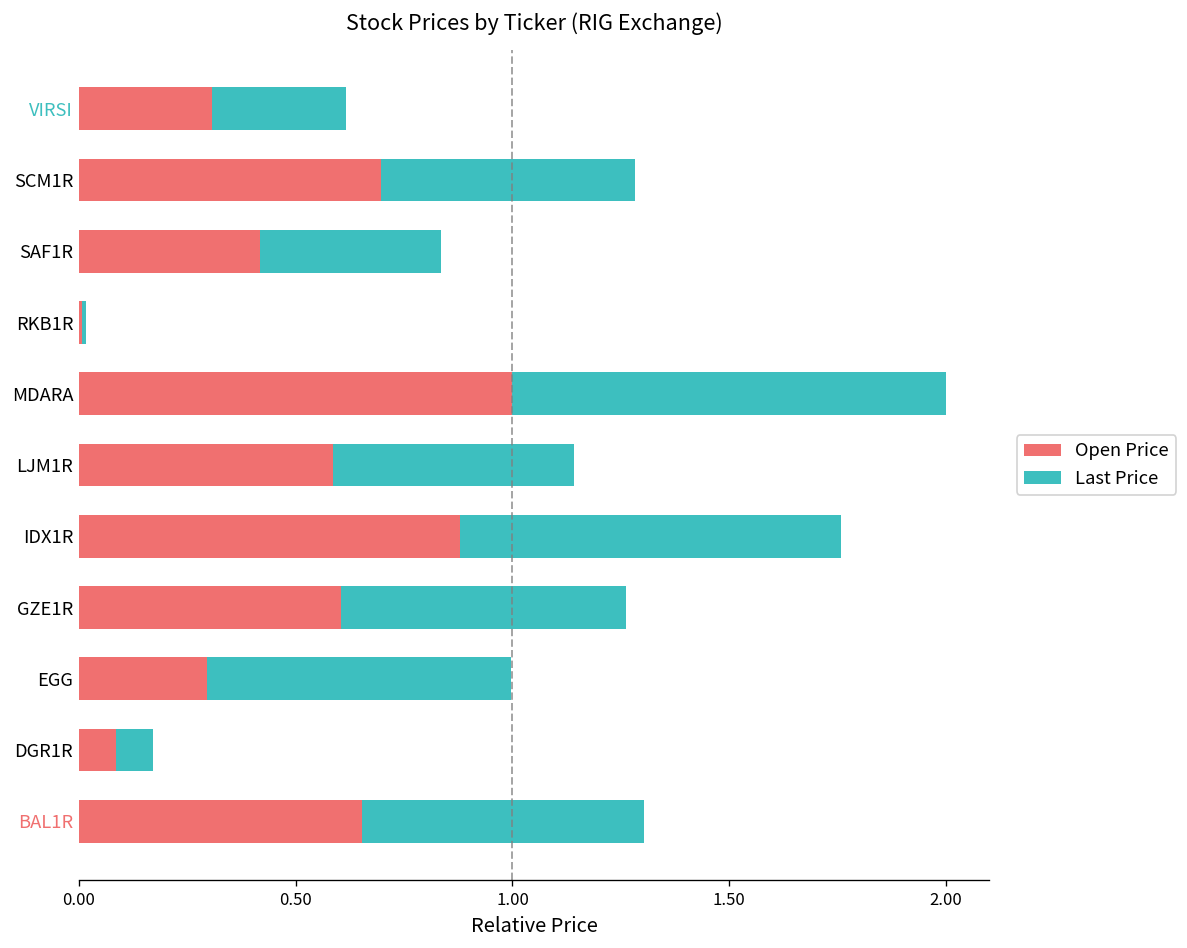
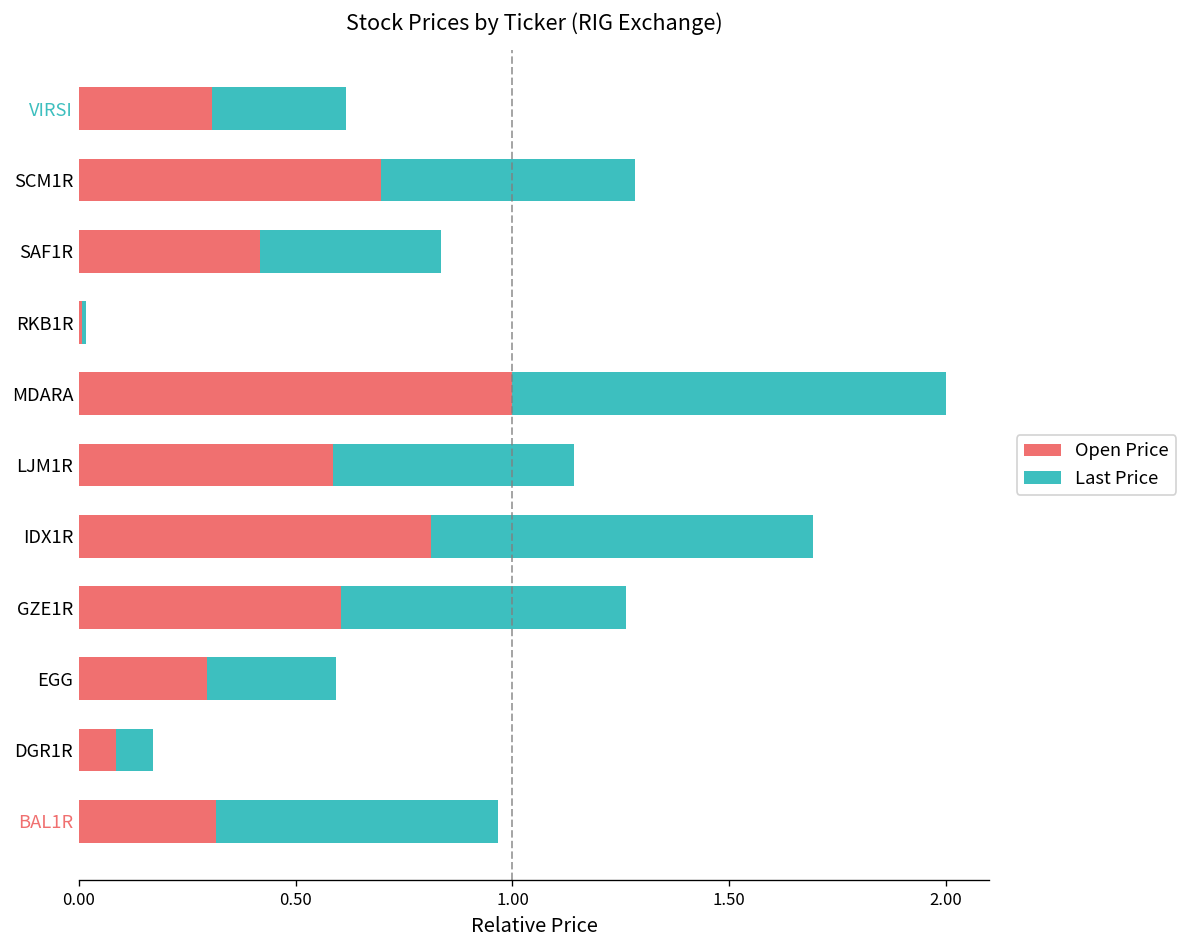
Open Price, IDX1R: 0.88 -> 0.81
Last Price, EGG: 0.70 -> 0.30
Open Price, BAL1R: 0.65 -> 0.32
